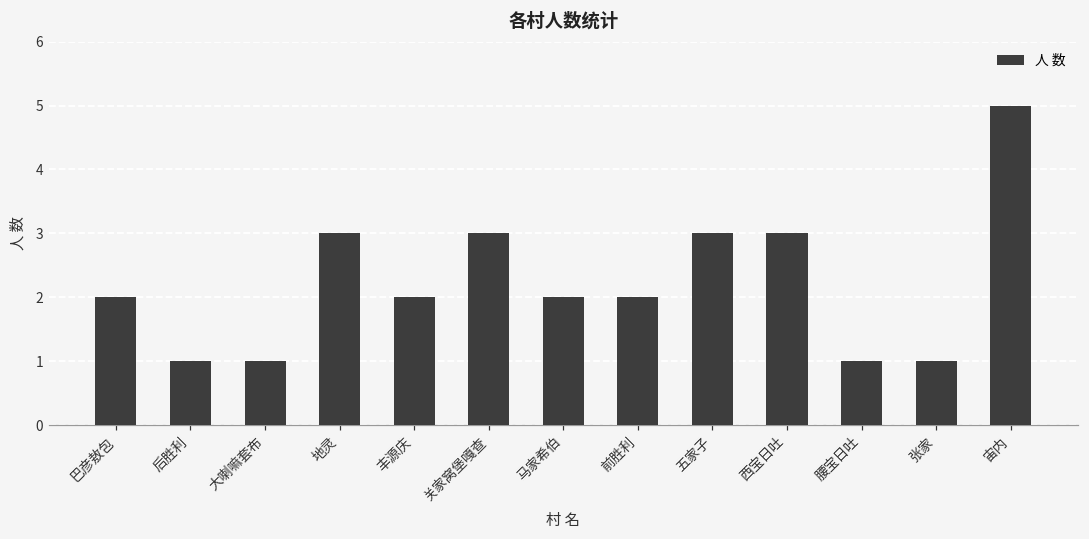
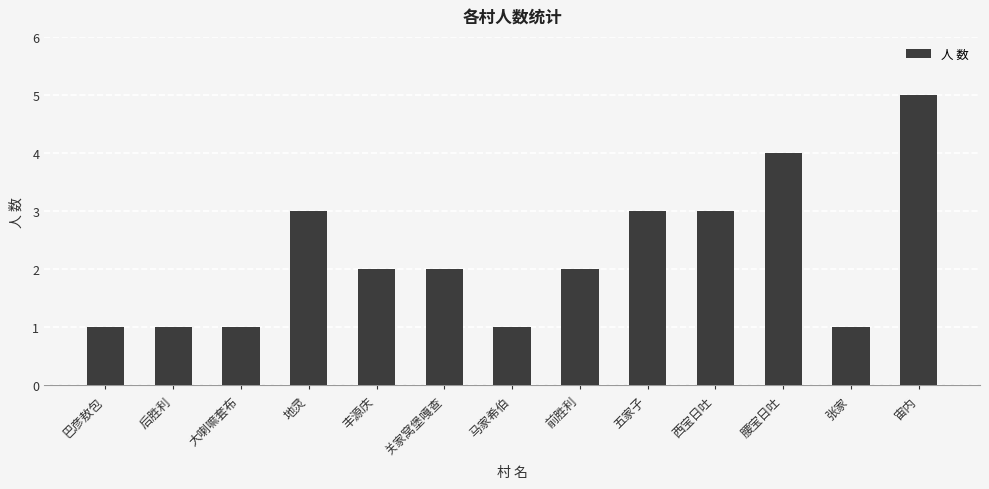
巴彦敖包: 2 -> 1
关家窝堡嘎查: 3 -> 2
马家希伯: 2 -> 1
腰宝日吐: 1 -> 4
